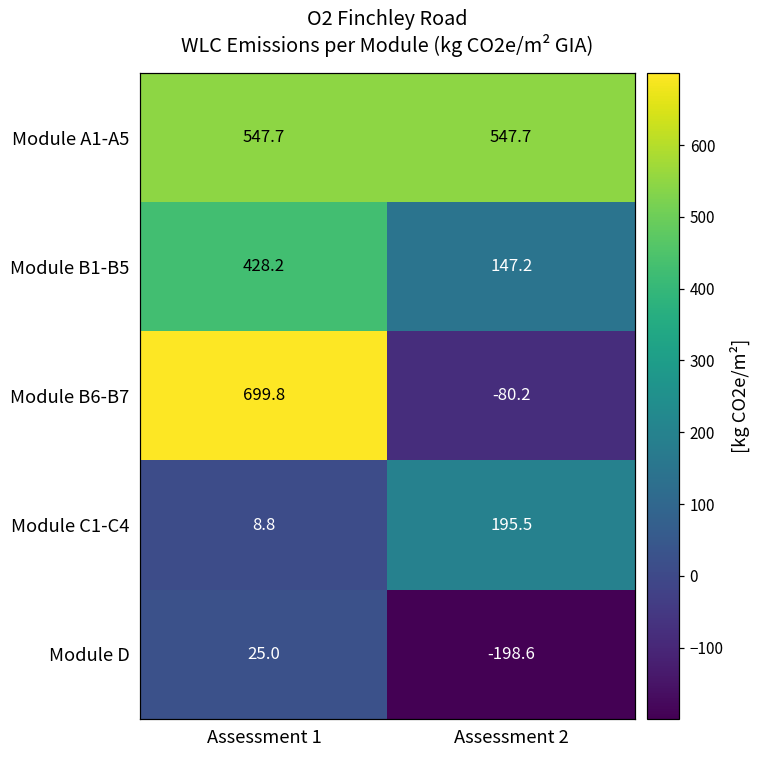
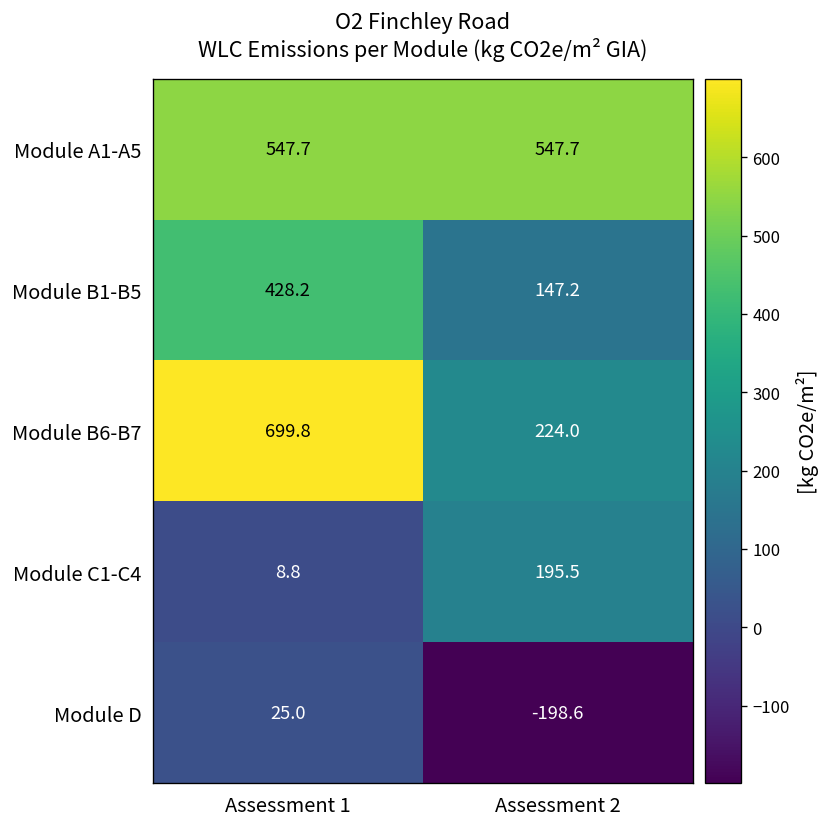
Module B6-B7, Assessment 2: -80.2 -> 224.0
